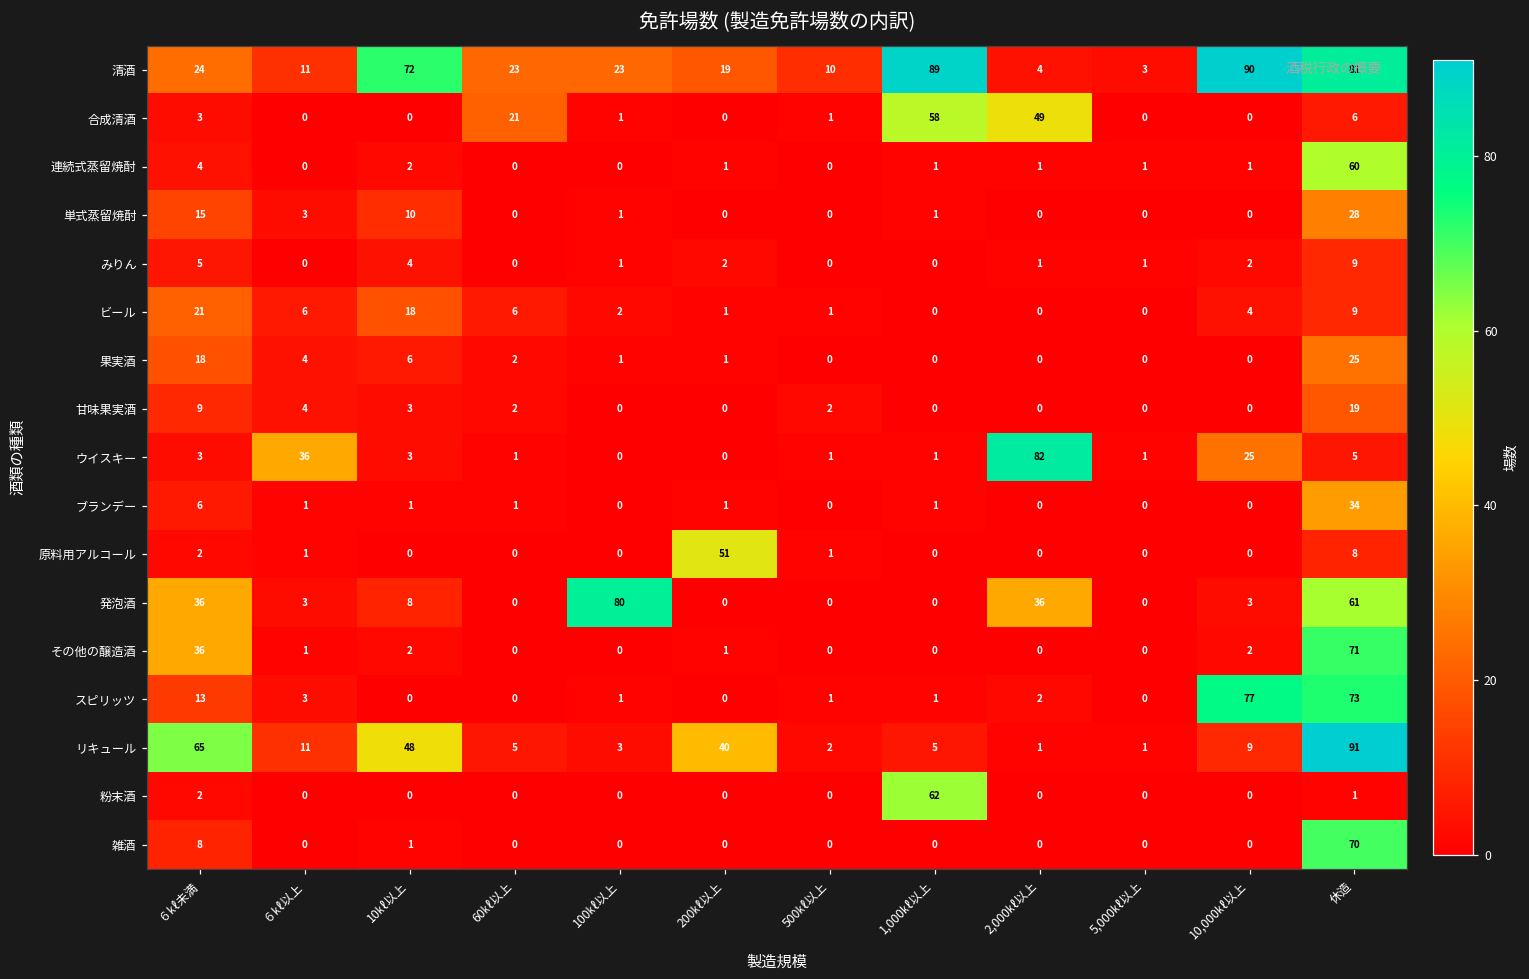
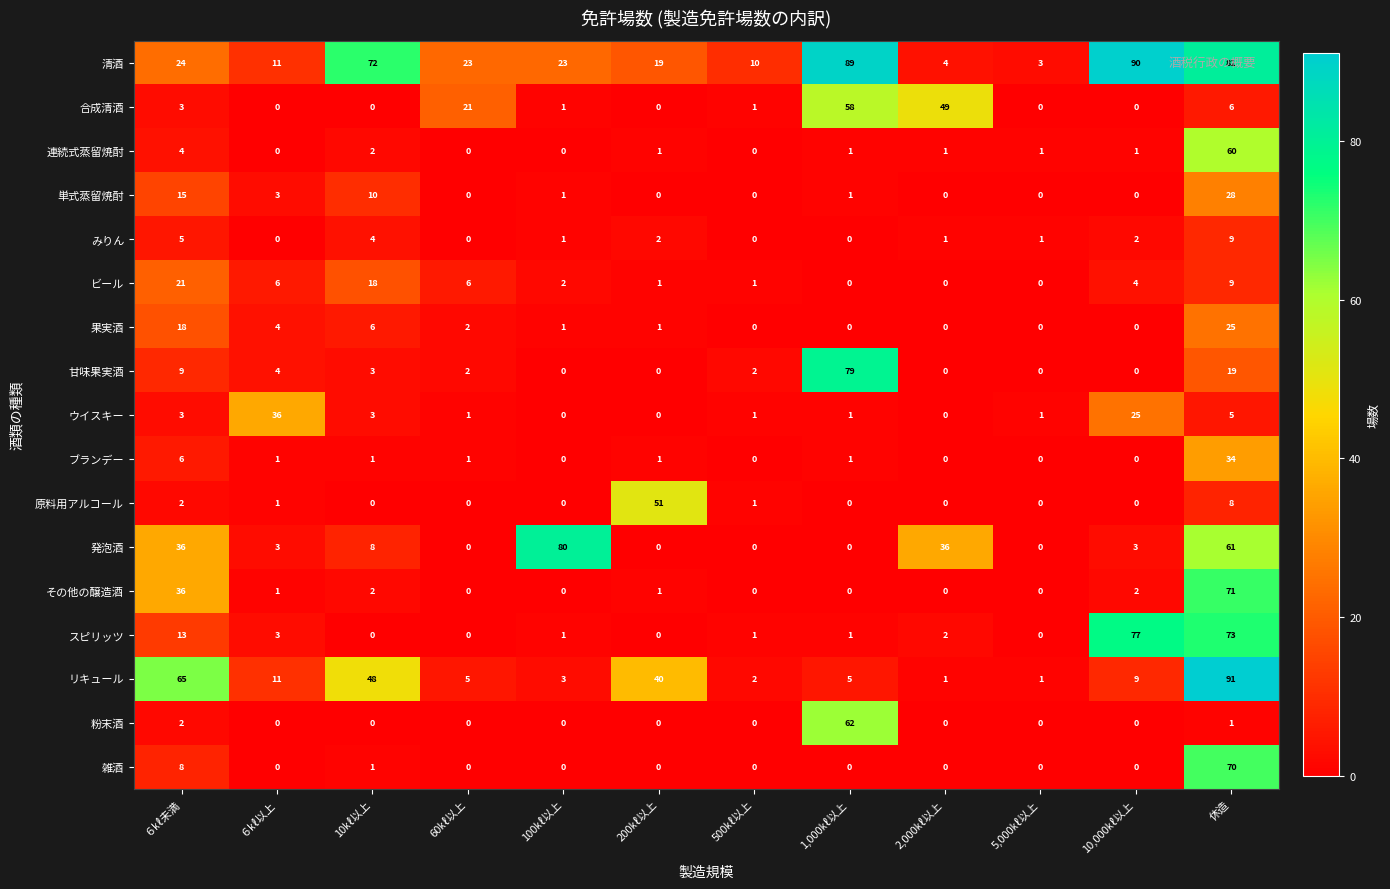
甘味果実酒, 1,000㎘以上: 0 -> 79
ウイスキー, 2,000㎘以上: 82 -> 0
